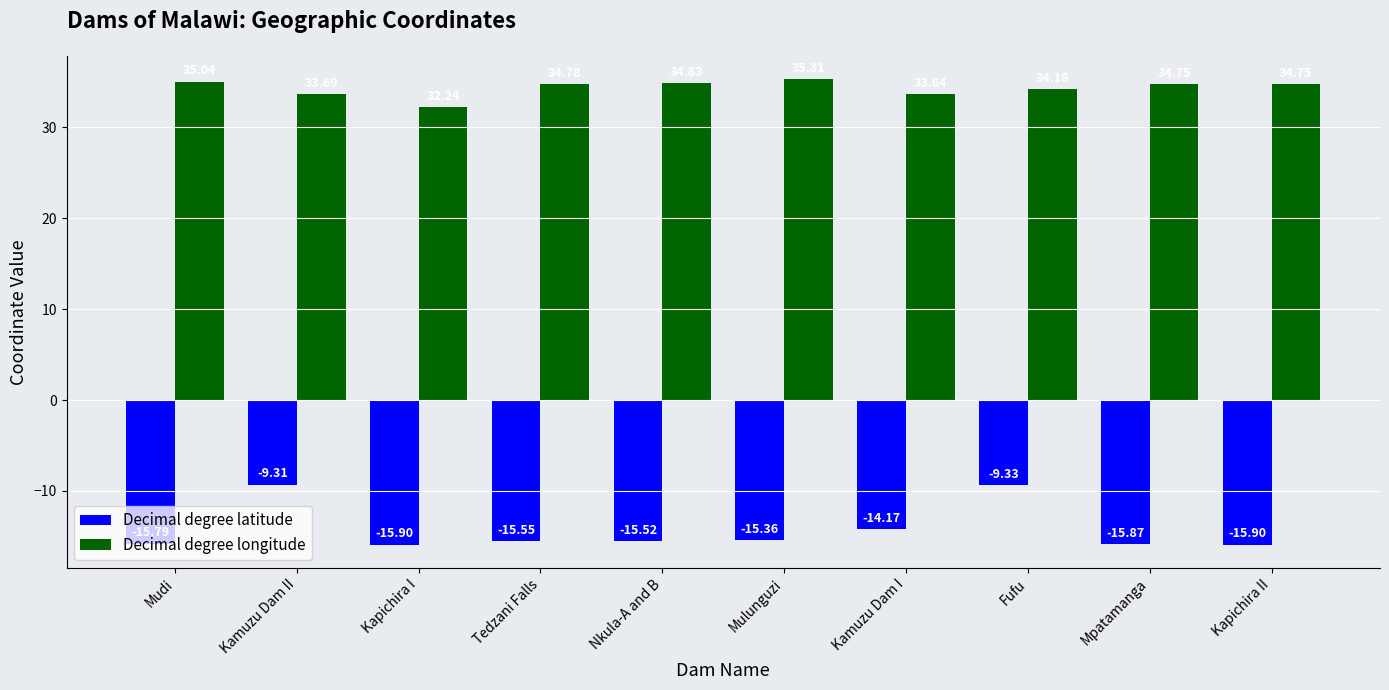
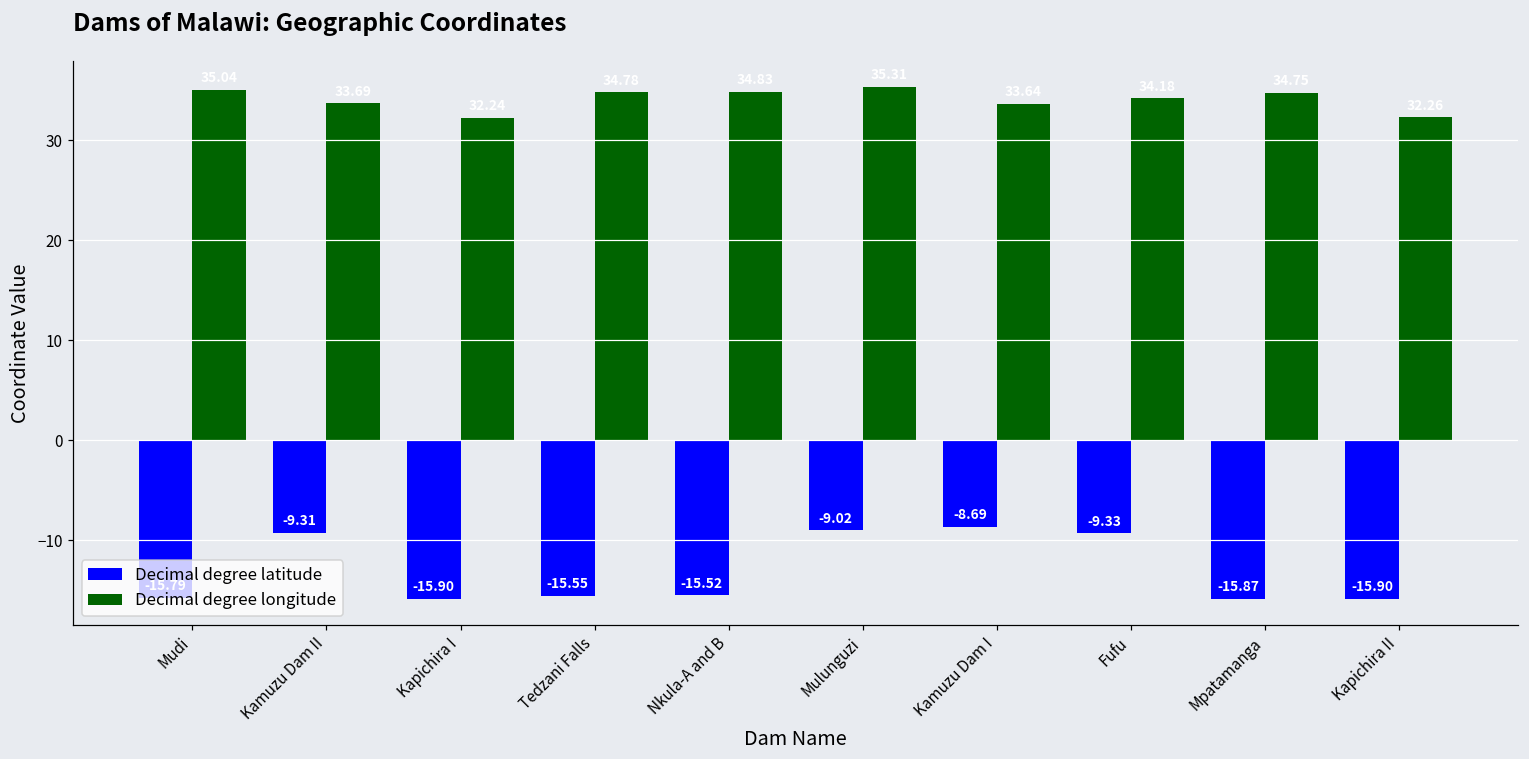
Decimal degree latitude, Mulunguzi: -15.36 -> -9.02
Decimal degree latitude, Kamuzu Dam I: -14.17 -> -8.69
Decimal degree longitude, Kapichira II: 35 -> 32
